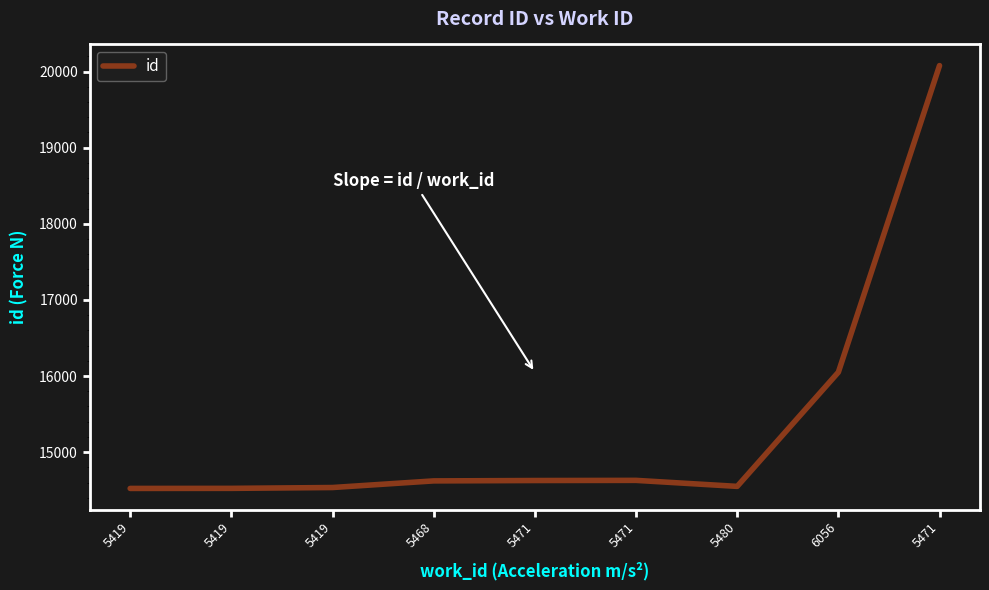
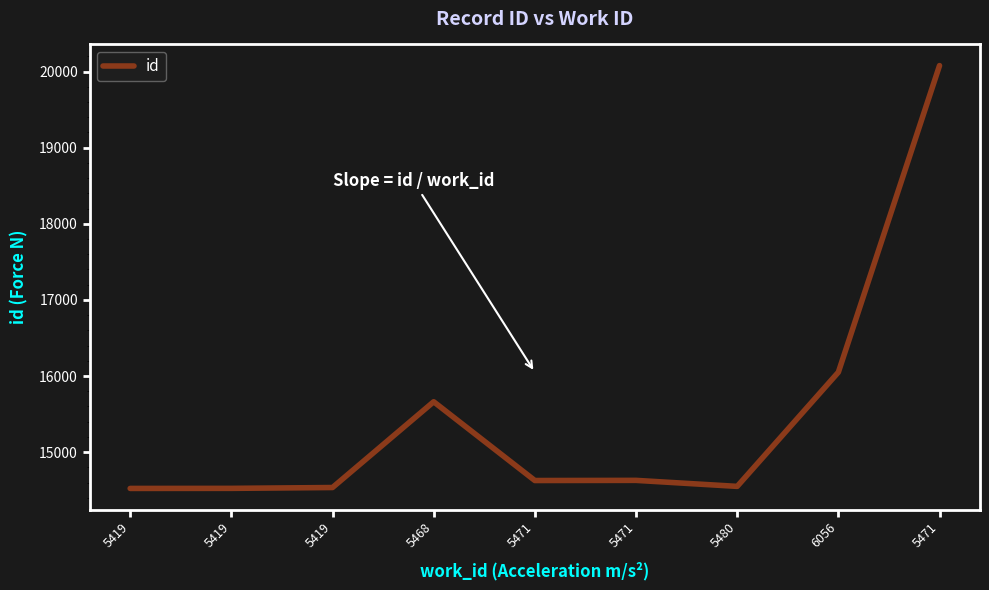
5468: 14600 -> 15700
